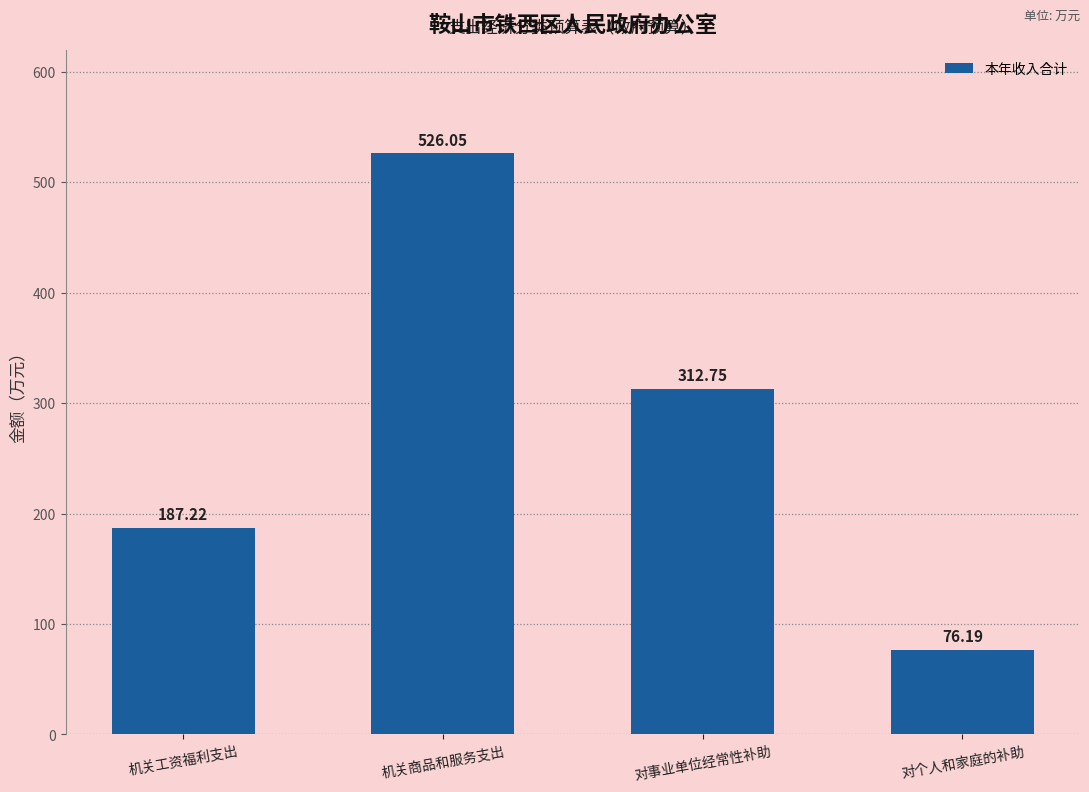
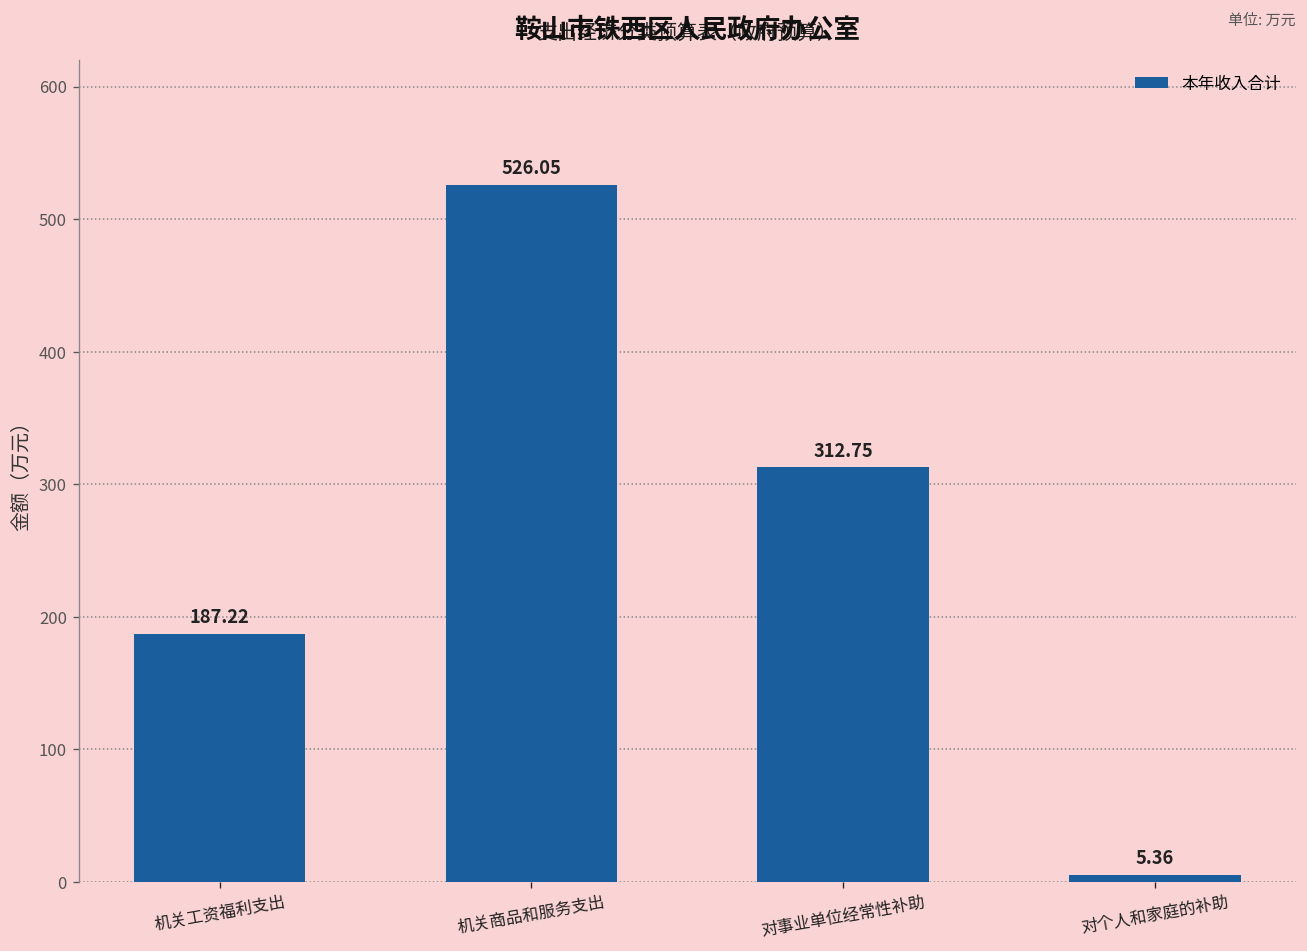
对个人和家庭的补助: 76.19 -> 5.36
